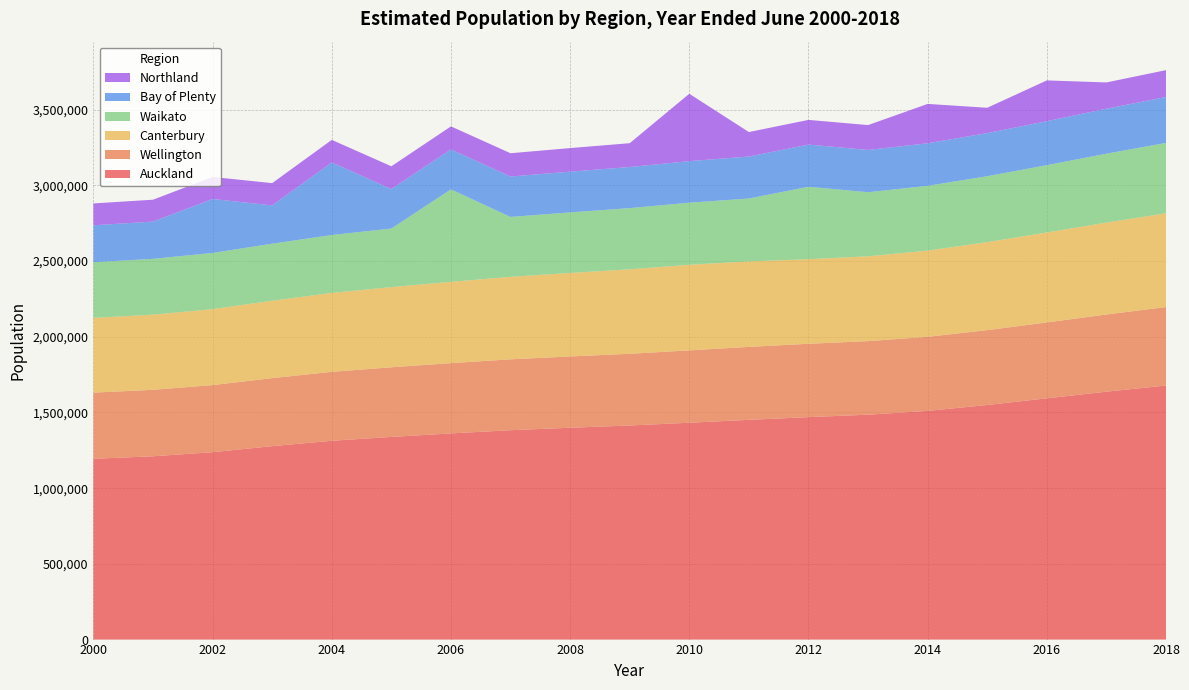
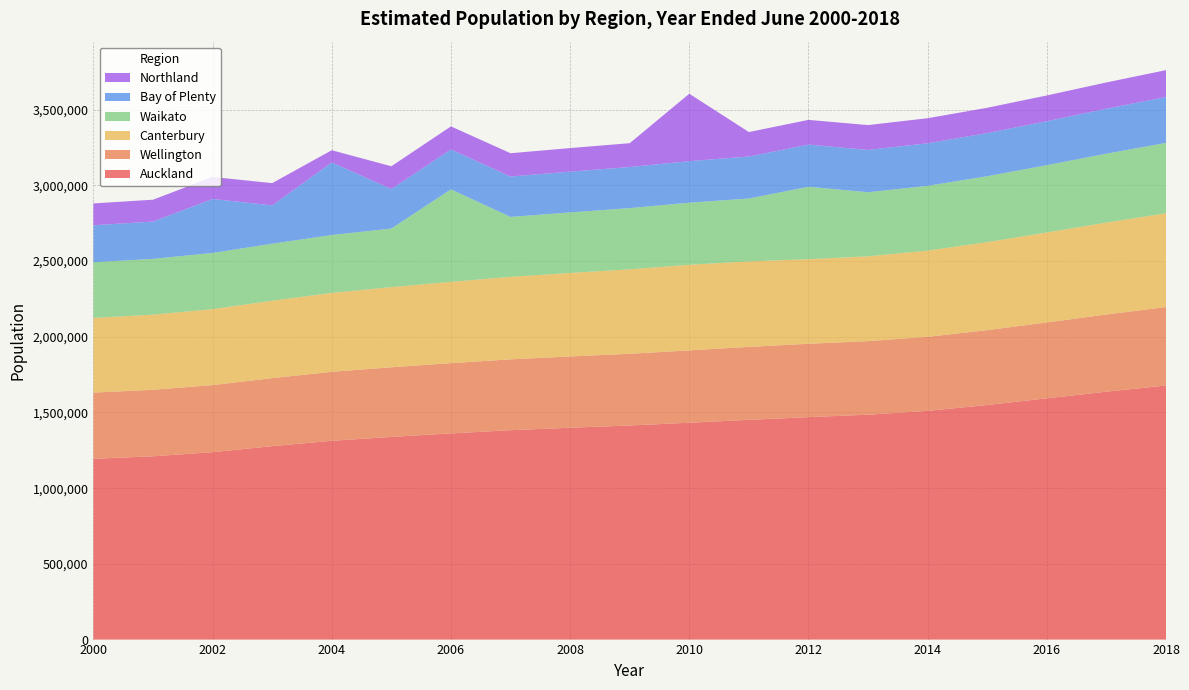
Northland, 2004: 150,000 -> 80,000
Northland, 2014: 260,000 -> 170,000
Northland, 2016: 270,000 -> 170,000
